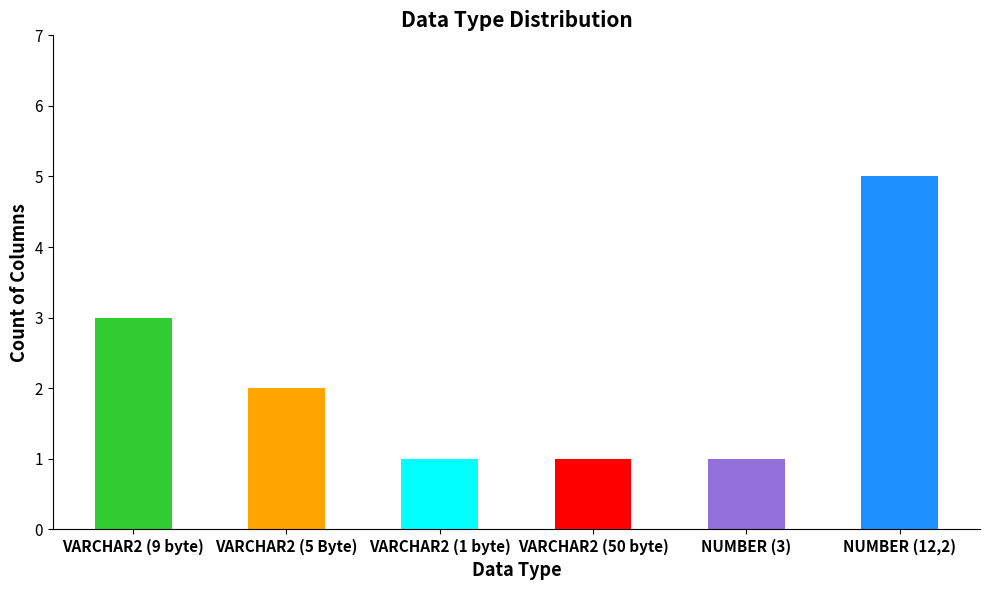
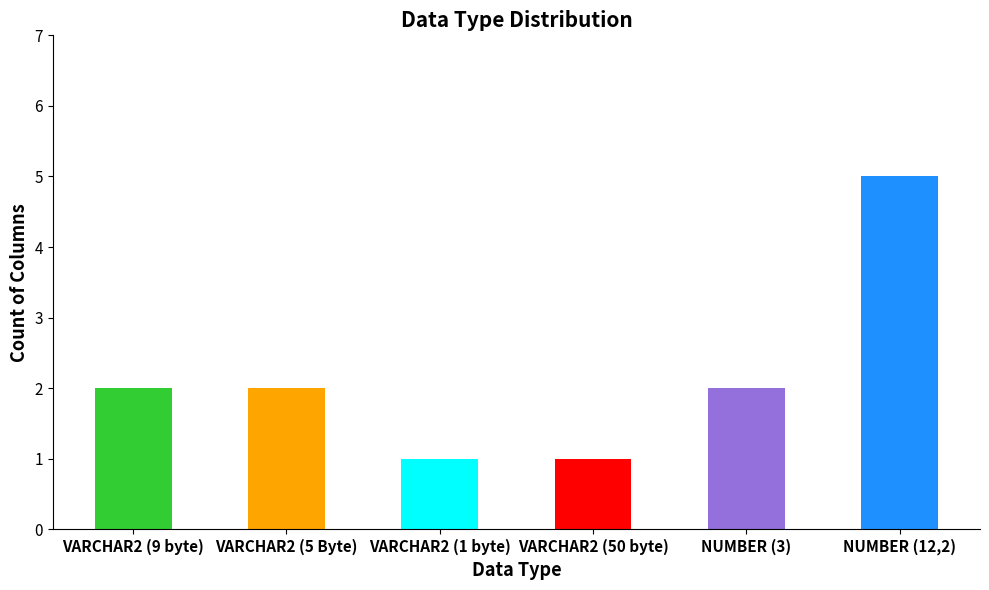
VARCHAR2 (9 byte): 3 -> 2
NUMBER (3): 1 -> 2
